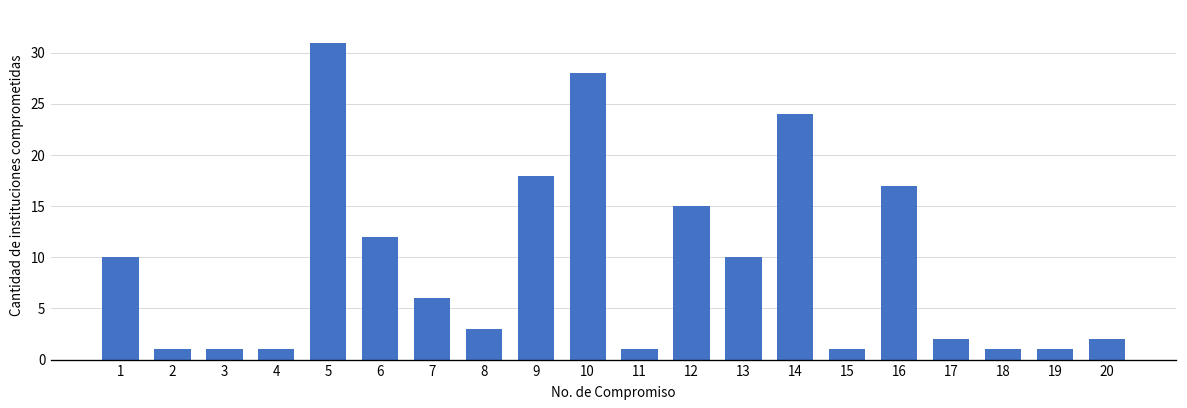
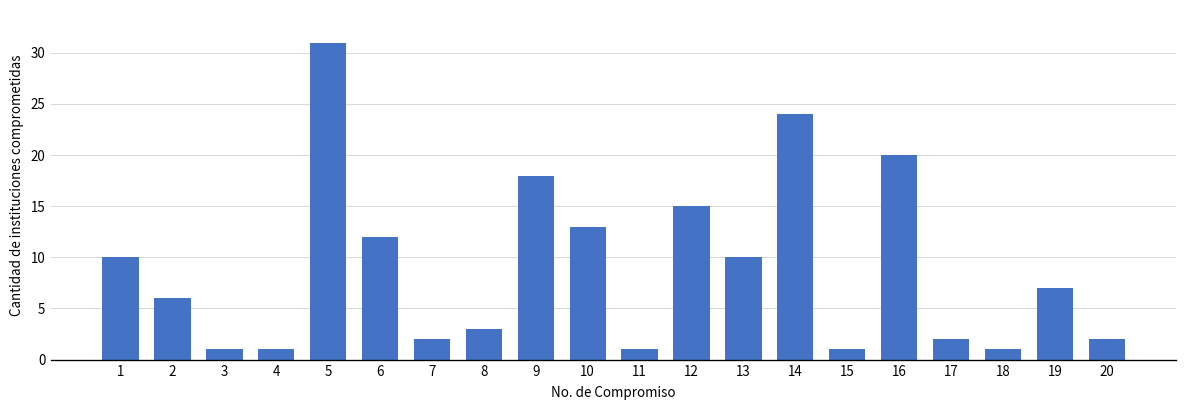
2: 1 -> 6
7: 6 -> 2
10: 28 -> 13
16: 17 -> 20
19: 1 -> 7
